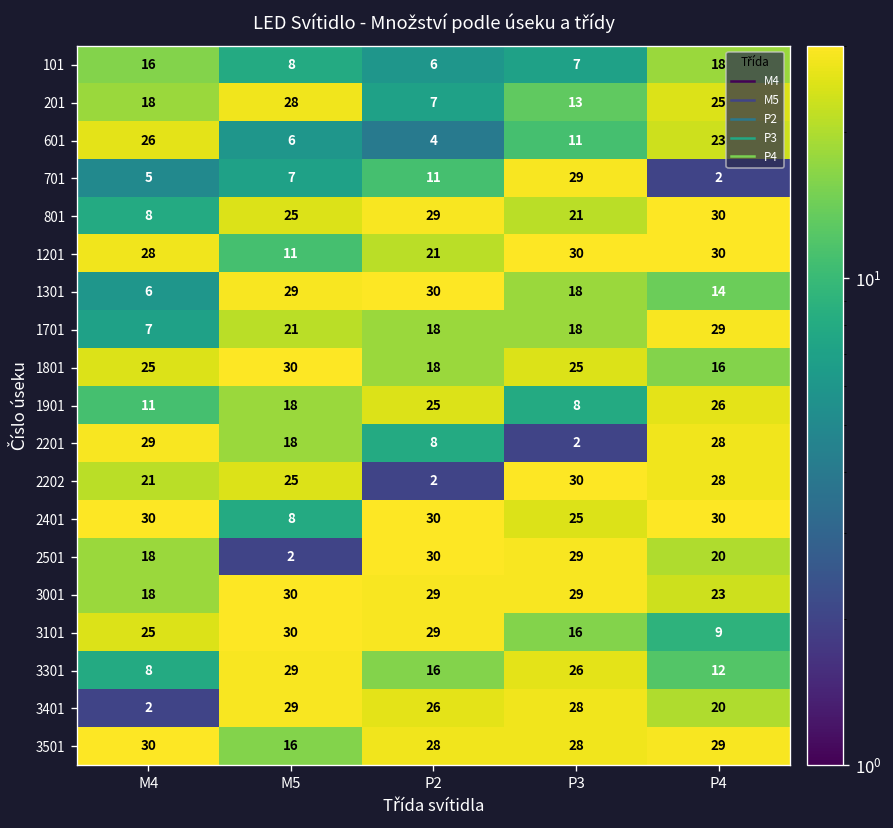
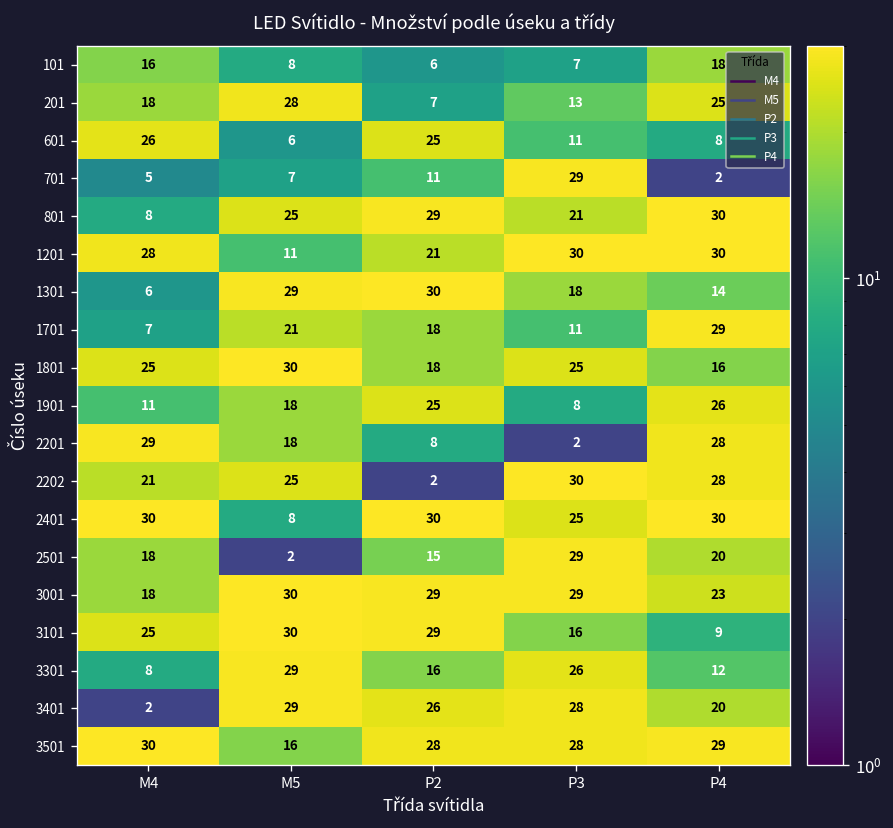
601, P2: 4 -> 25
601, P4: 23 -> 8
1701, P3: 18 -> 11
2501, P2: 30 -> 15
